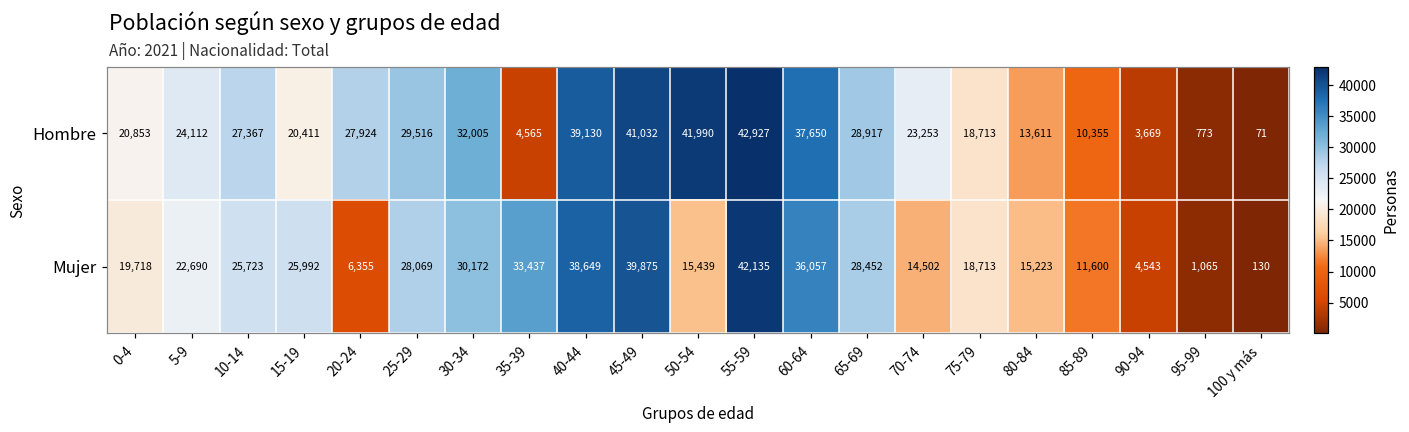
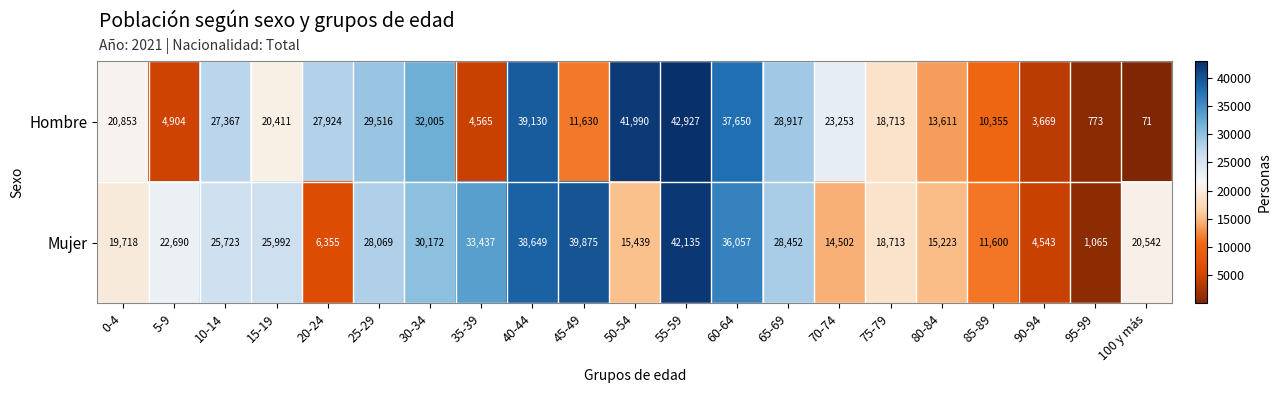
Hombre, 5-9: 24,112 -> 4,904
Hombre, 45-49: 41,032 -> 11,630
Mujer, 100 y más: 130 -> 20,542
